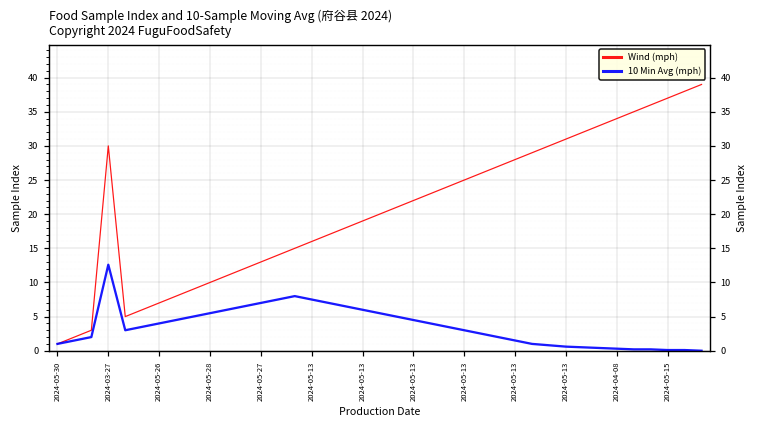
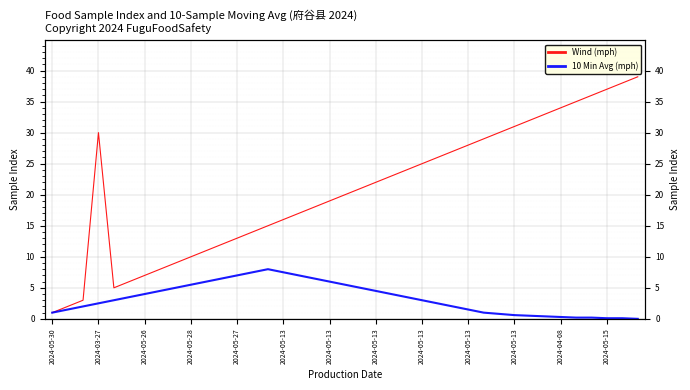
10 Min Avg (mph), 2024-03-27: 13 -> 3
